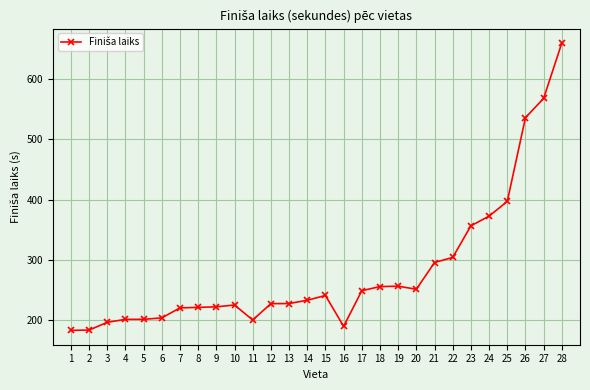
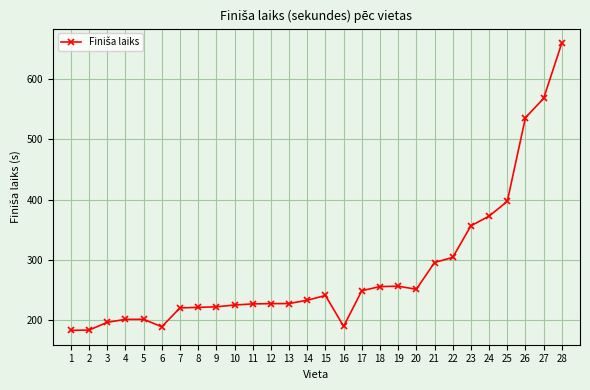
6: 200 -> 190
11: 200 -> 230
